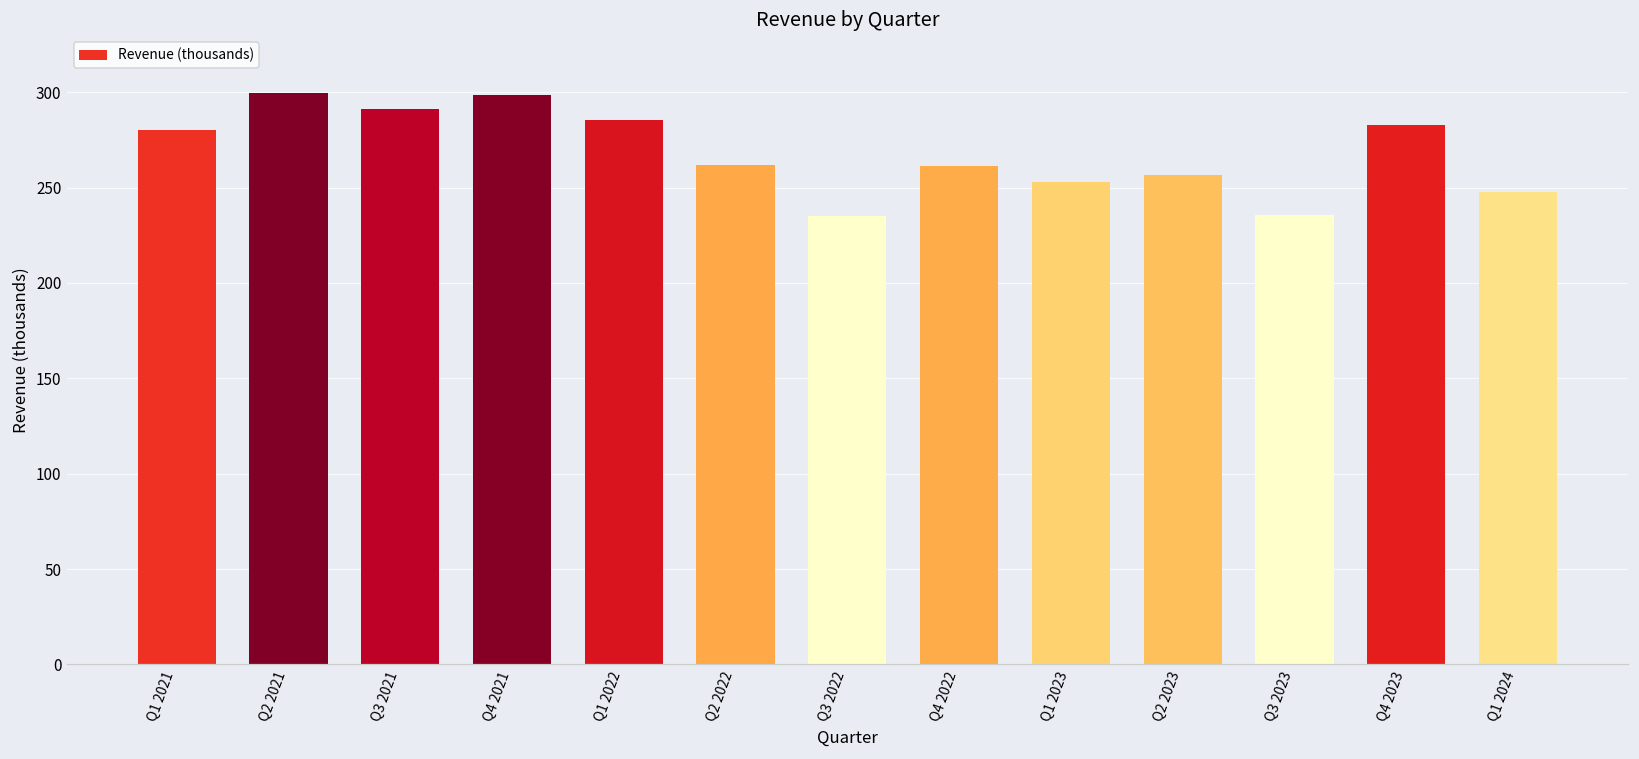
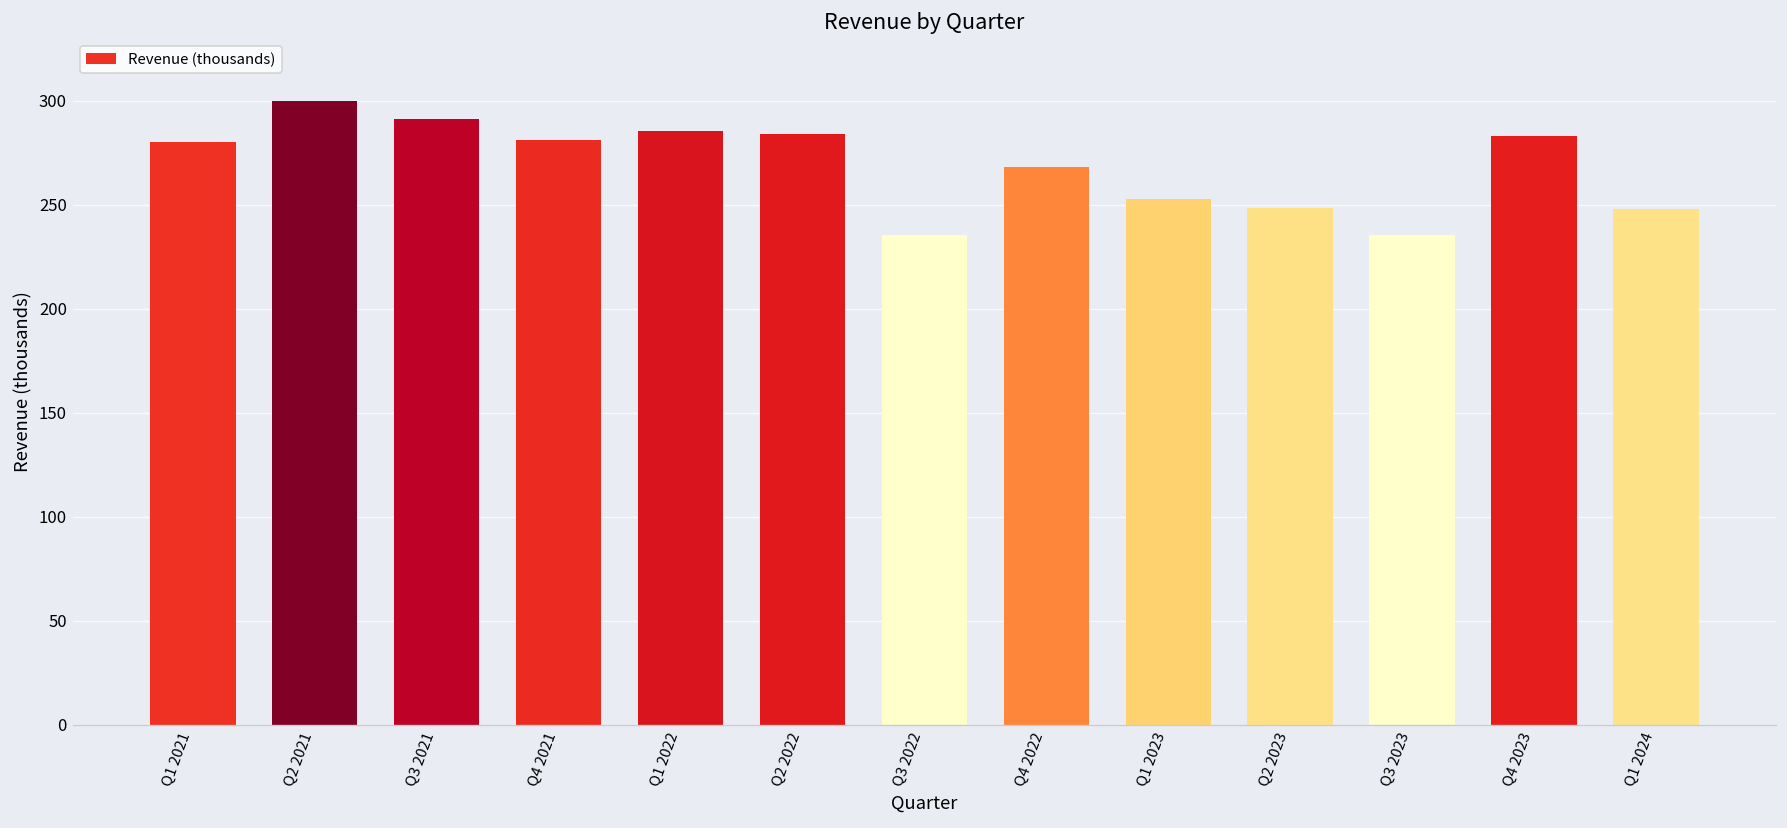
Q4 2021: 299 -> 281
Q2 2022: 262 -> 284
Q4 2022: 261 -> 268
Q2 2023: 256 -> 248
